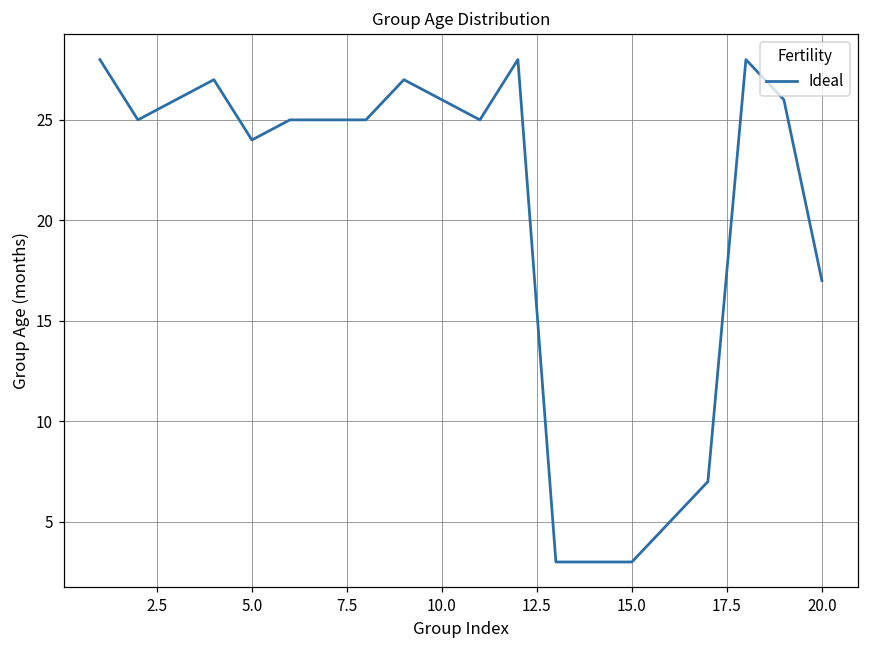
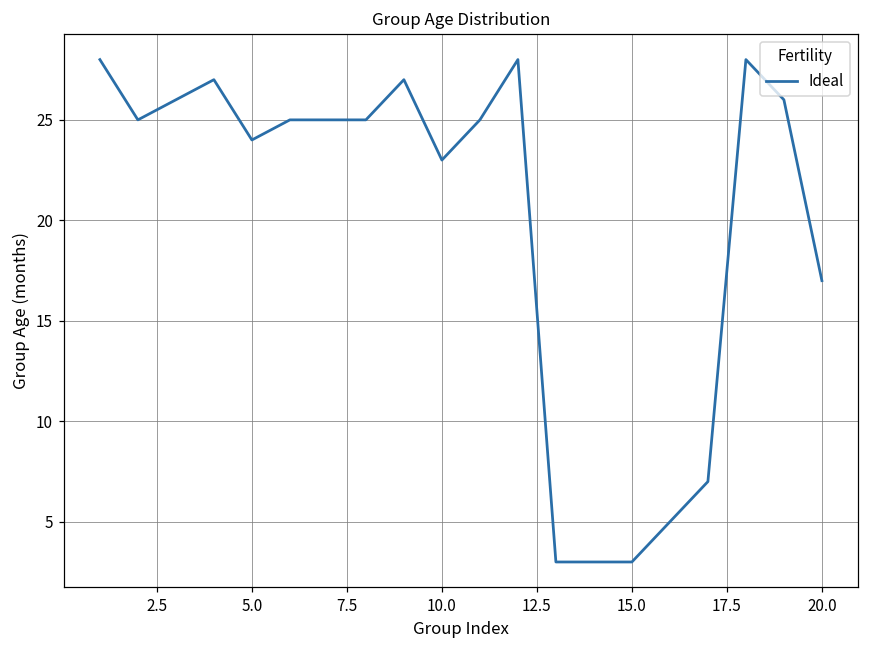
10.0: 26 -> 23
